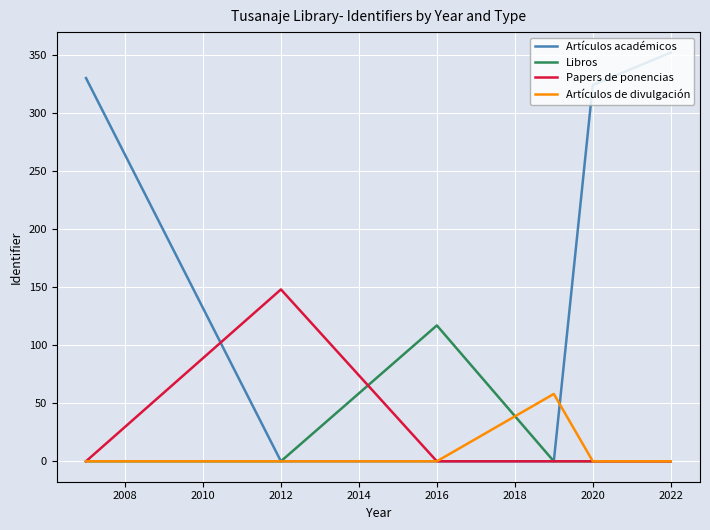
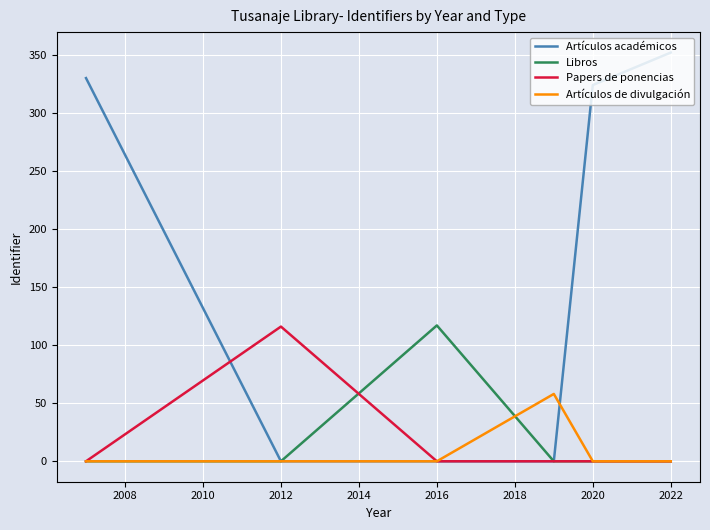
Papers de ponencias, 2012: 148 -> 116
